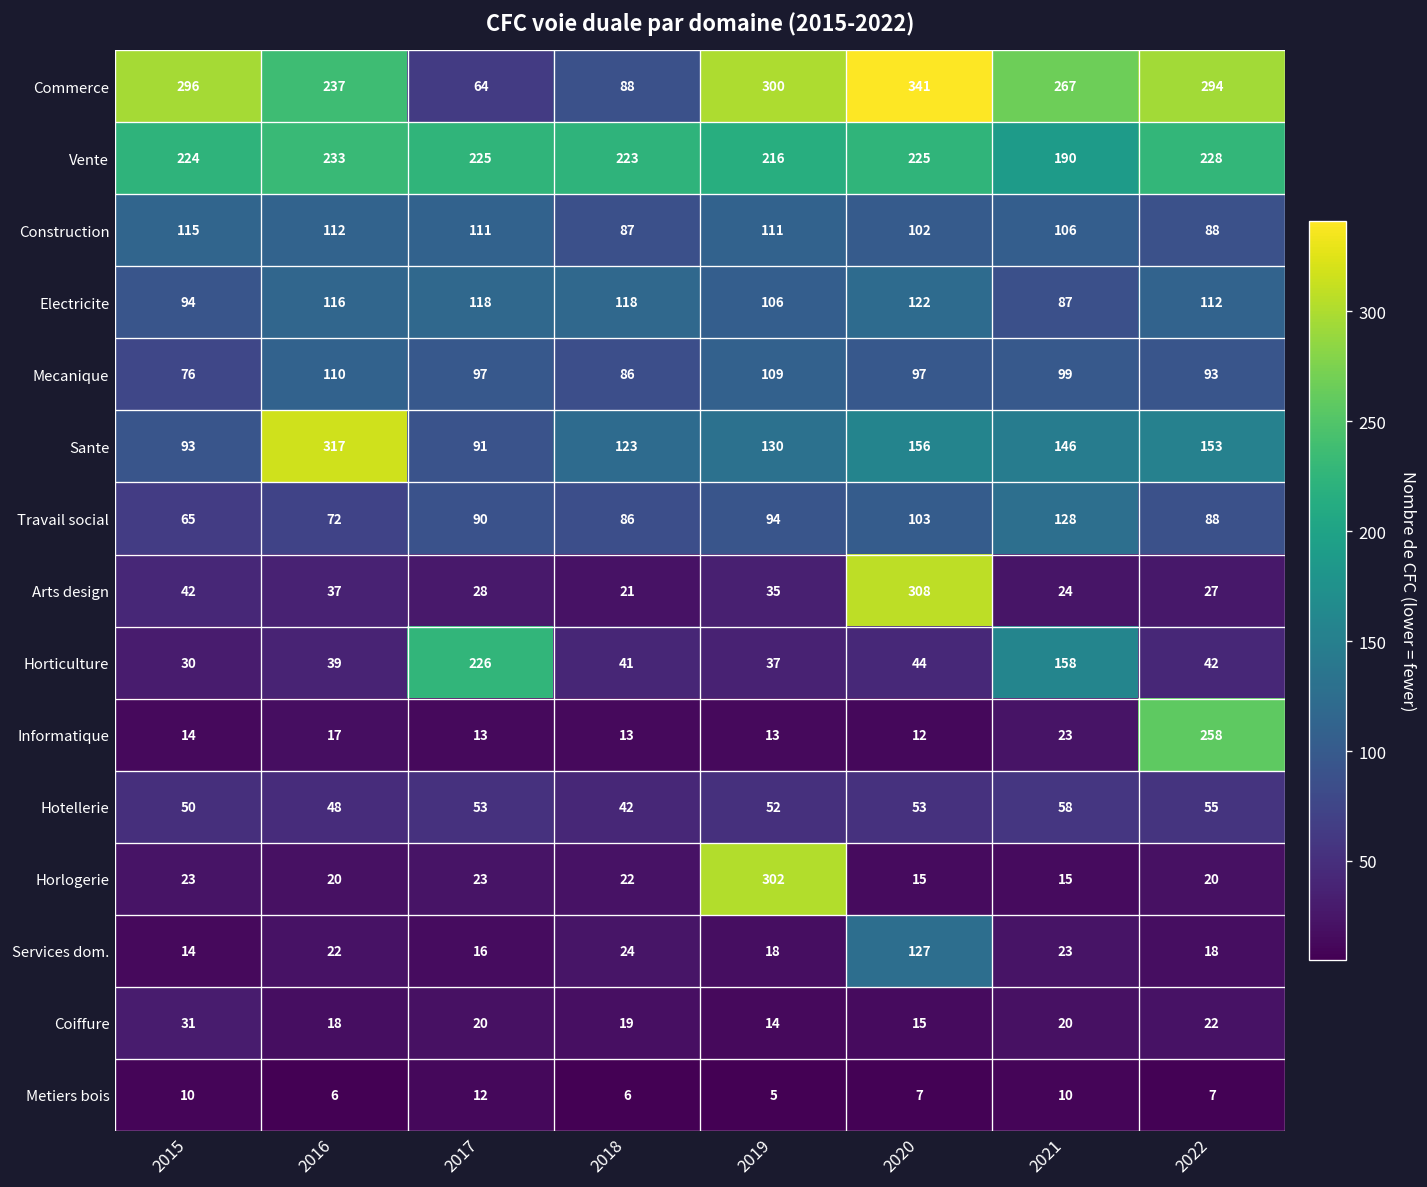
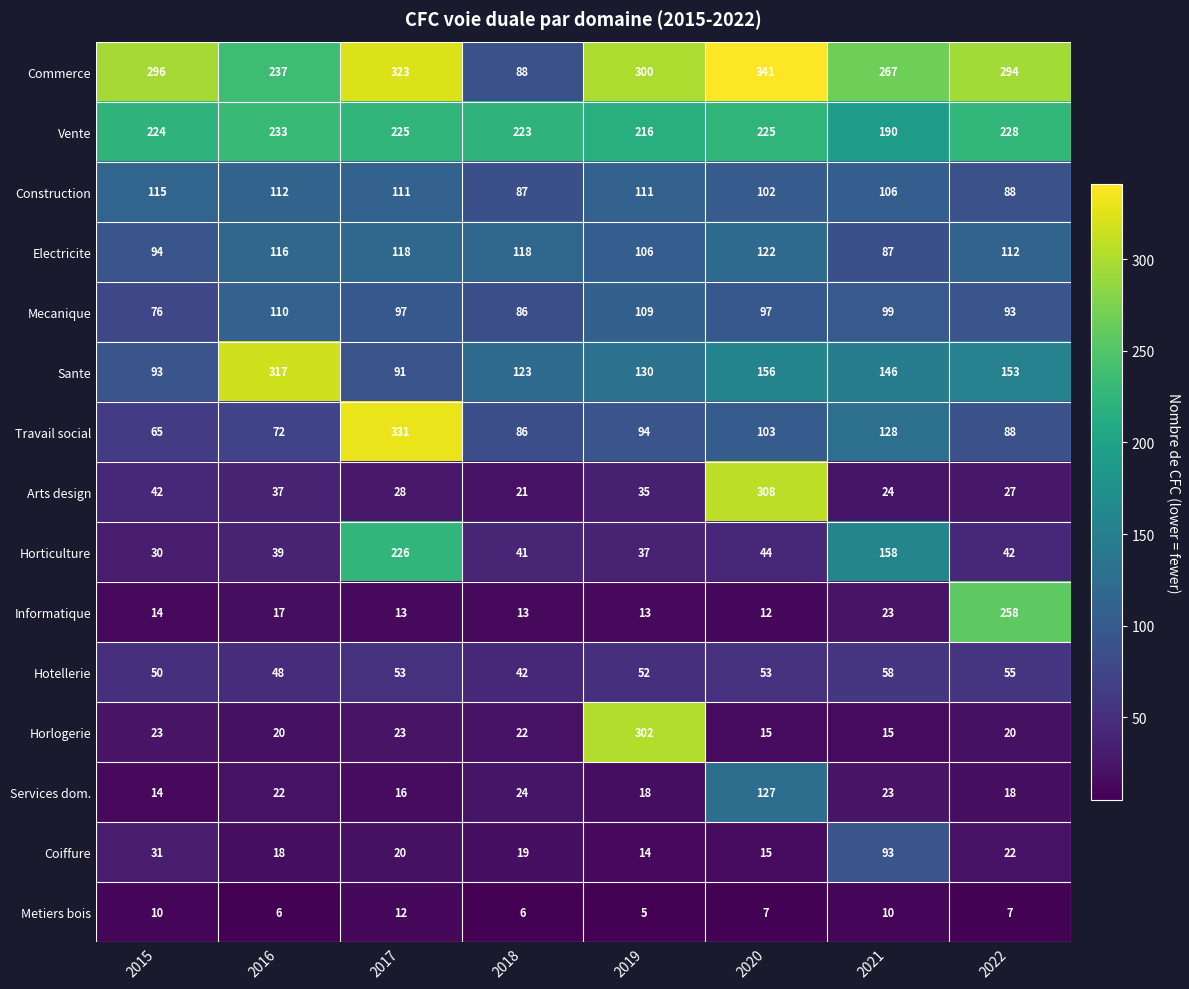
Commerce, 2017: 64 -> 323
Travail social, 2017: 90 -> 331
Coiffure, 2021: 20 -> 93
